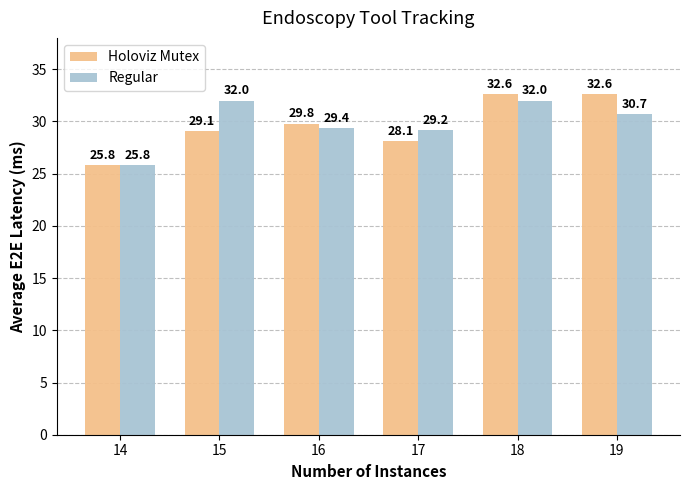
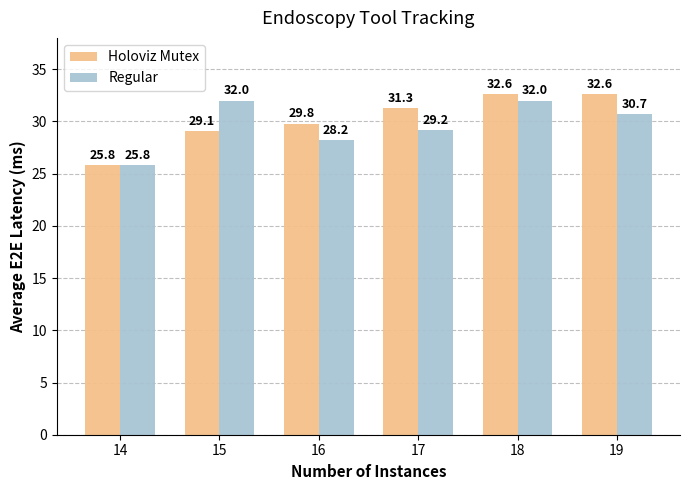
Regular, 16: 29.4 -> 28.2
Holoviz Mutex, 17: 28.1 -> 31.3
